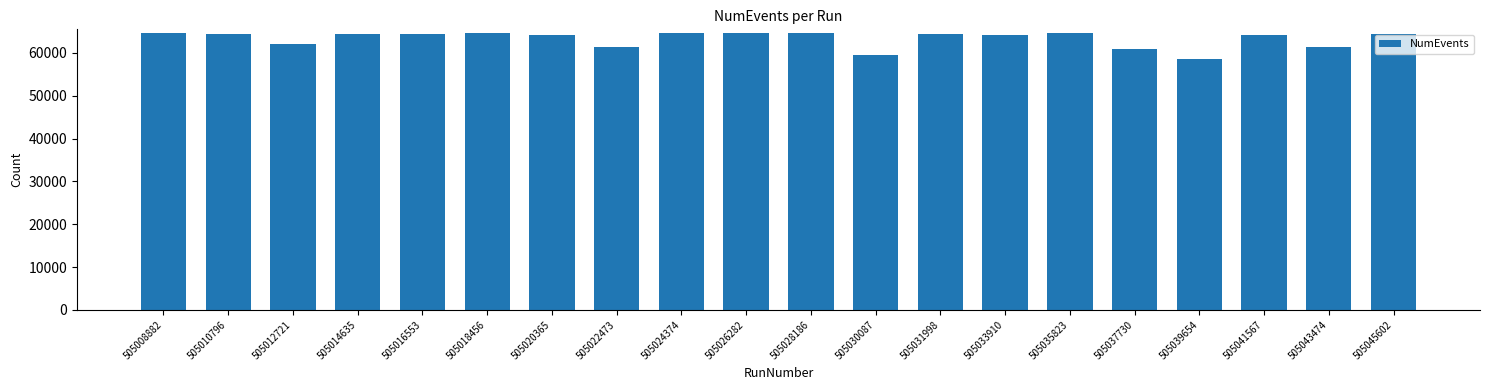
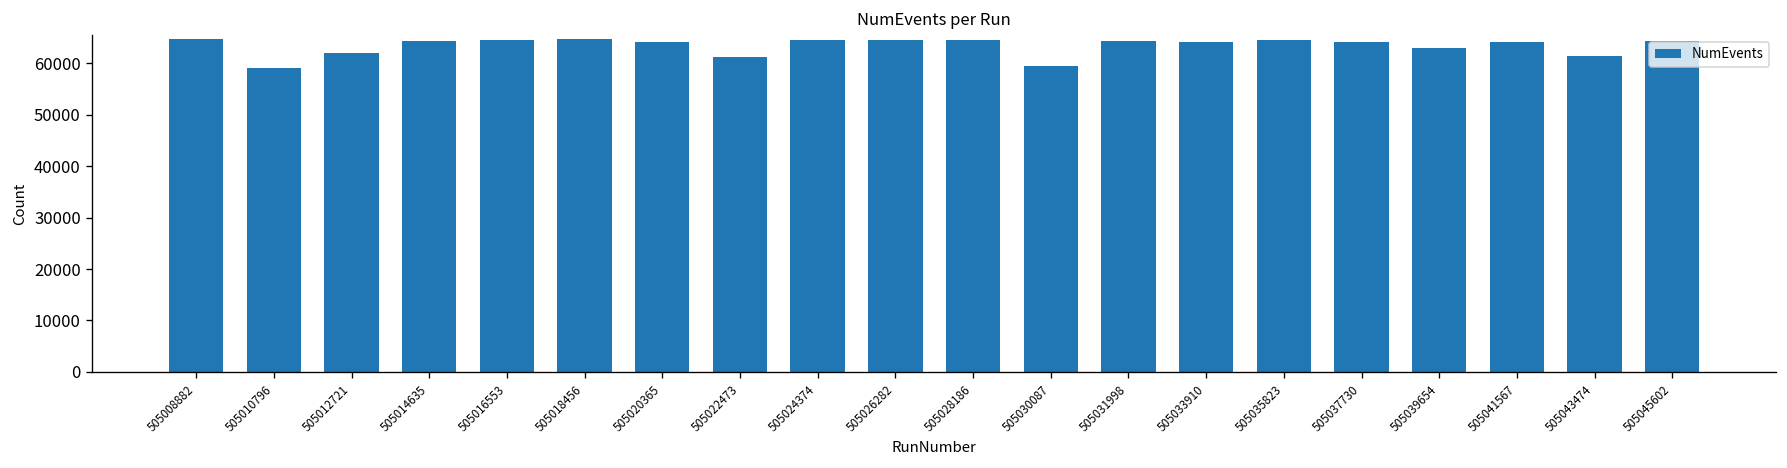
505010796: 64000 -> 59000
505037730: 61000 -> 64000
505039654: 59000 -> 63000
